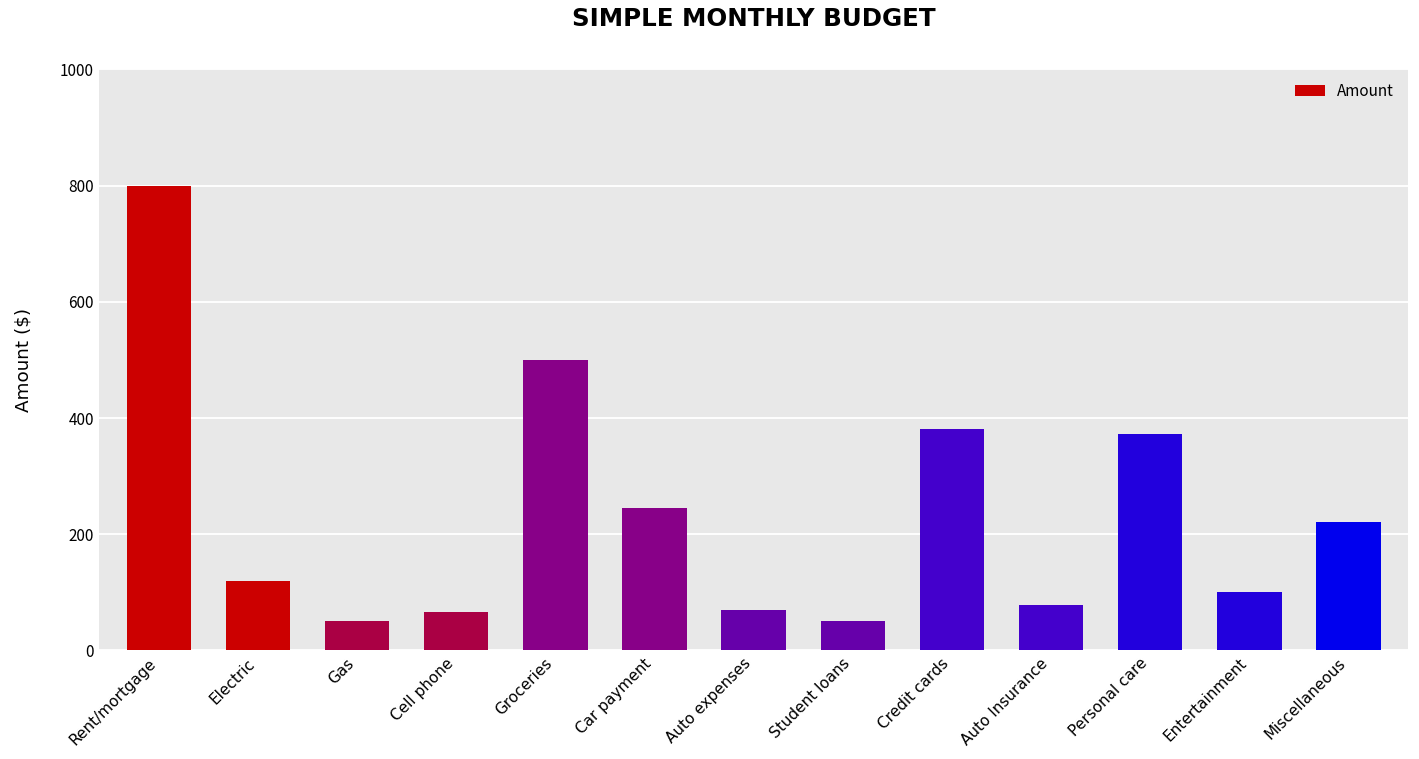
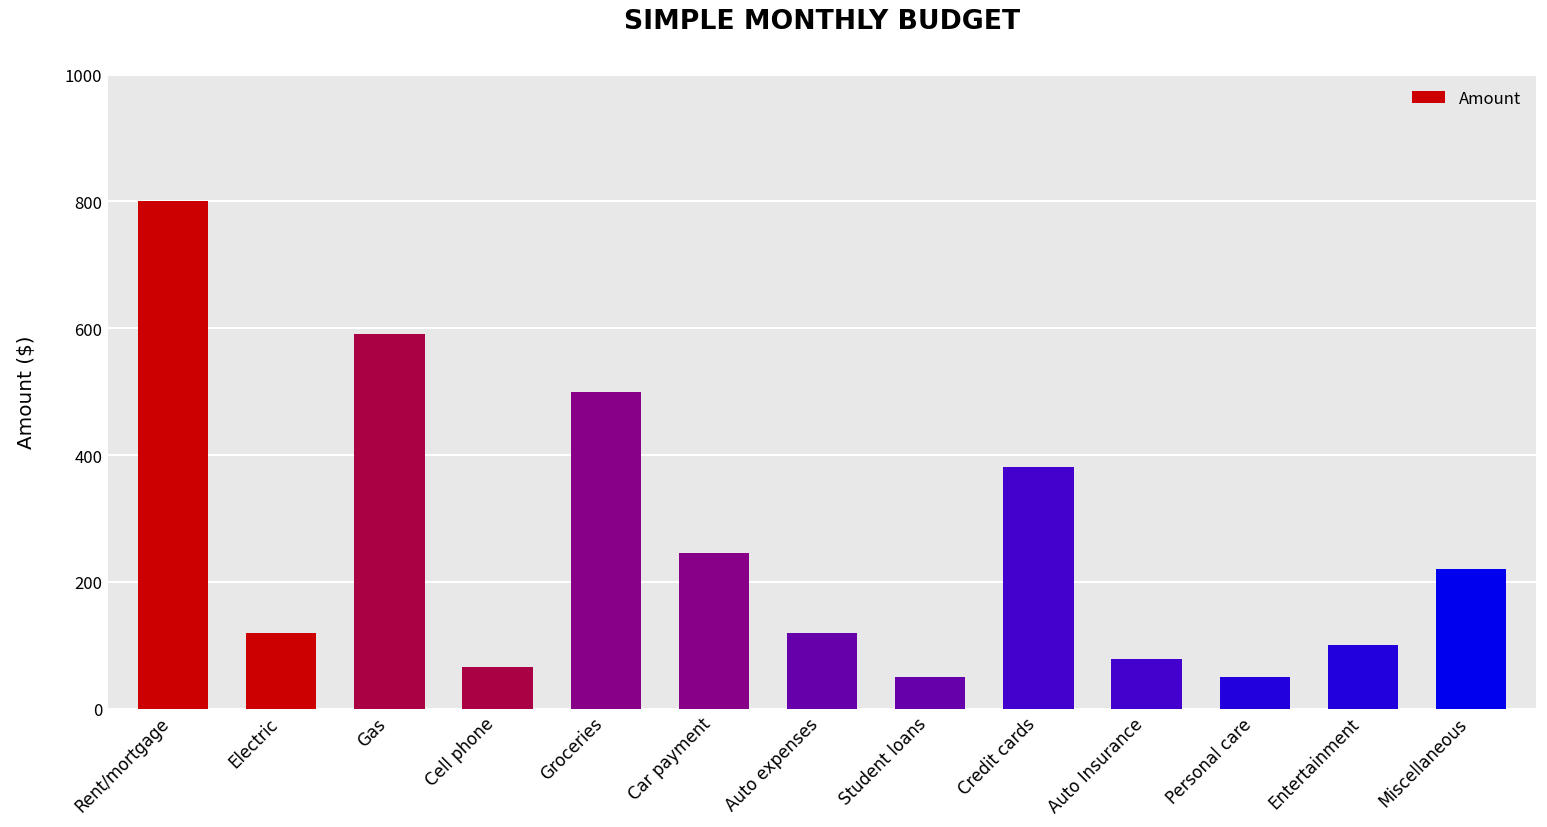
Gas: 50 -> 590
Auto expenses: 70 -> 120
Personal care: 370 -> 50
